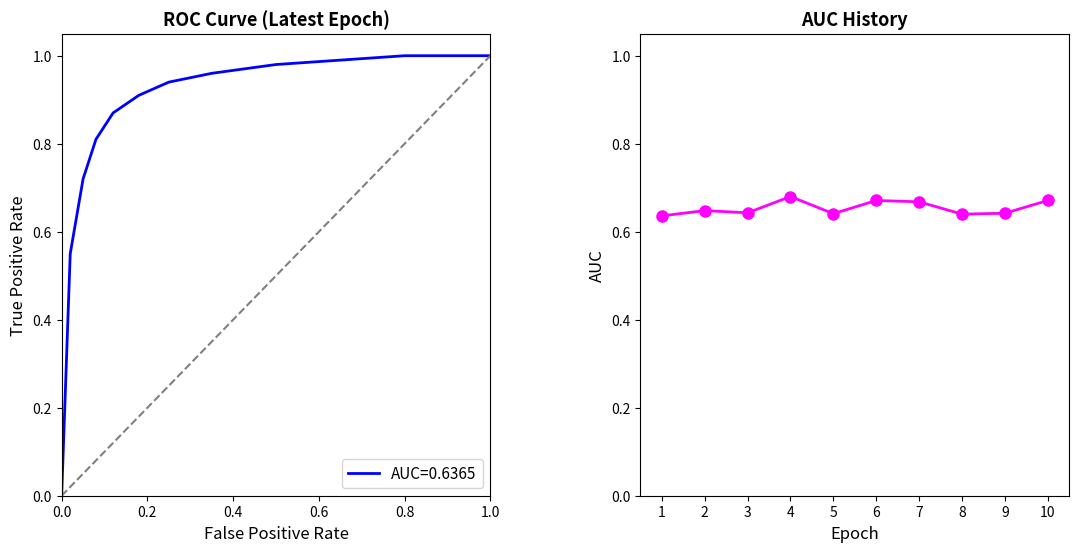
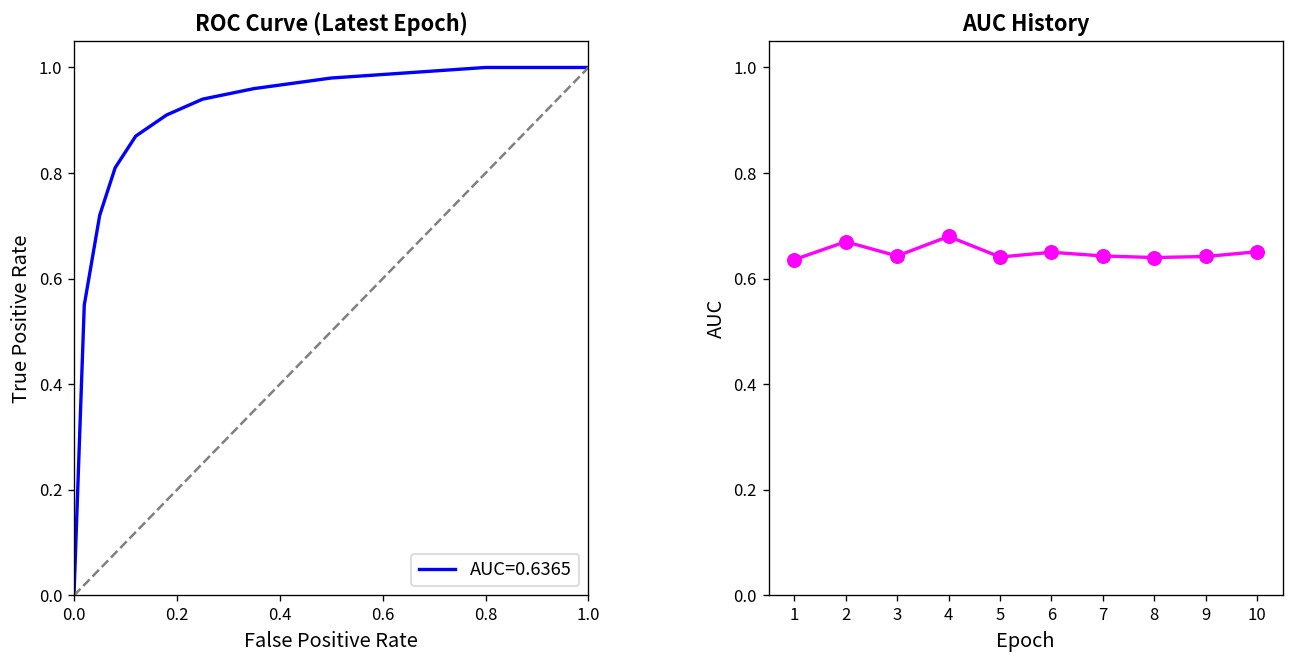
AUC History, 2: 0.65 -> 0.67
AUC History, 6: 0.67 -> 0.65
AUC History, 7: 0.67 -> 0.64
AUC History, 10: 0.67 -> 0.65
